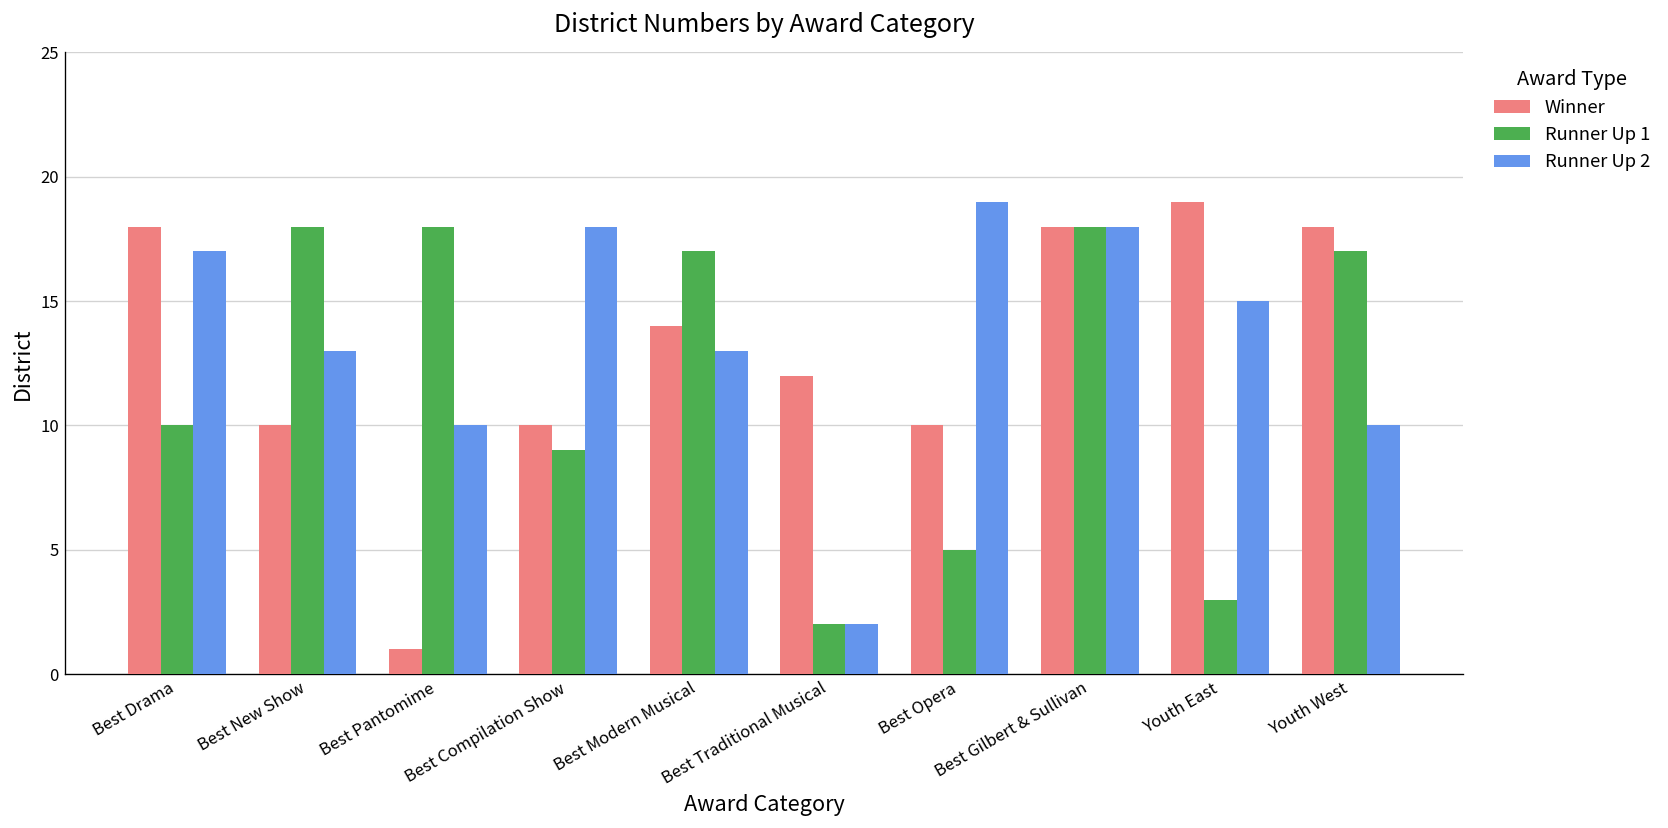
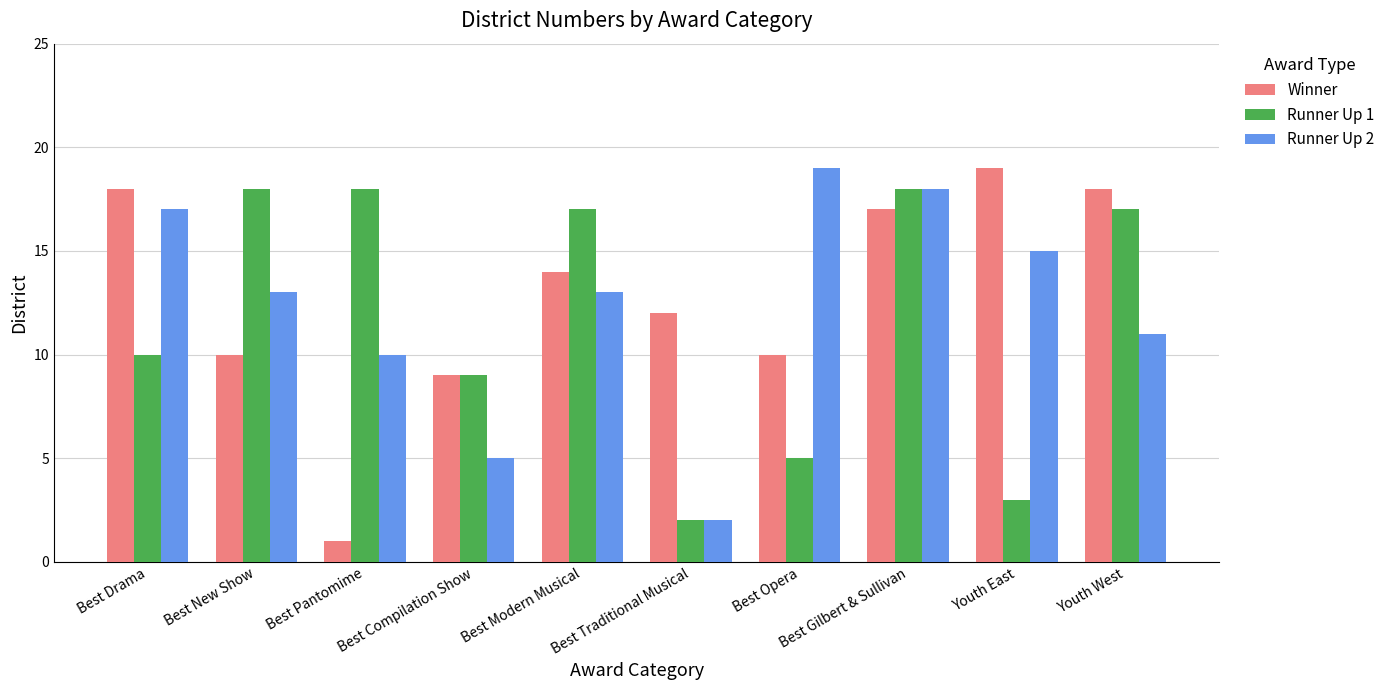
Winner, Best Compilation Show: 10 -> 9
Runner Up 2, Best Compilation Show: 18 -> 5
Winner, Best Gilbert & Sullivan: 18 -> 17
Runner Up 2, Youth West: 10 -> 11
